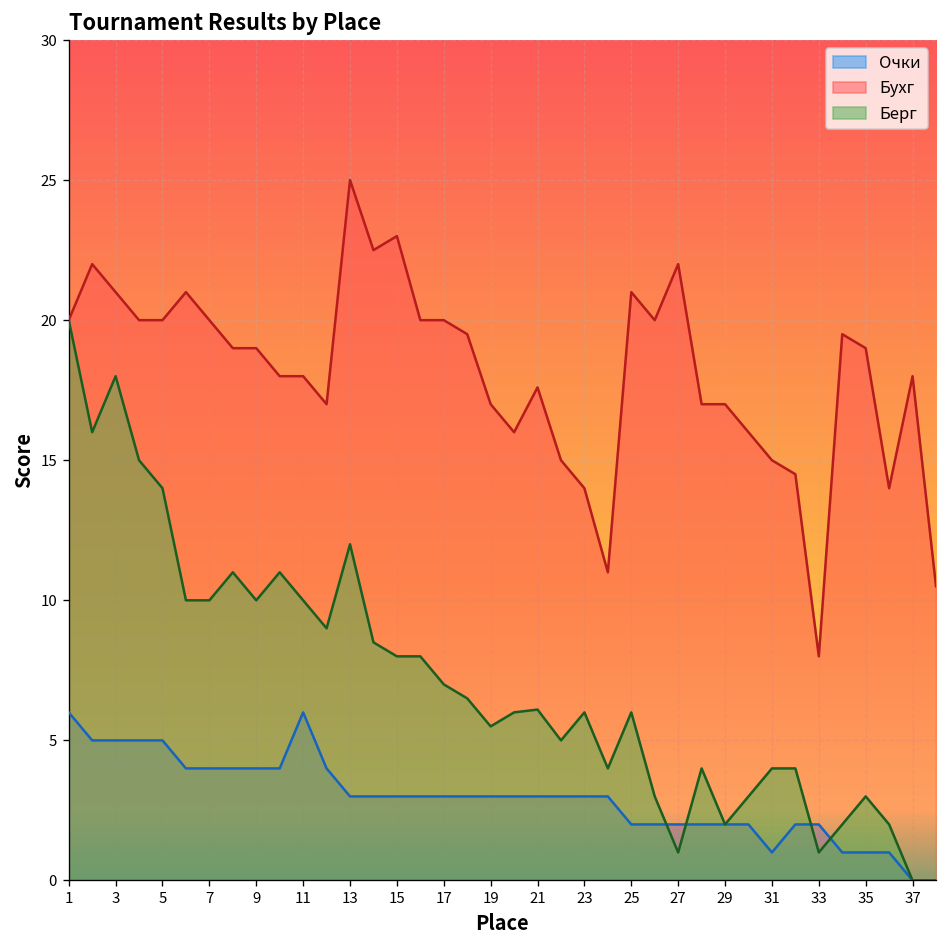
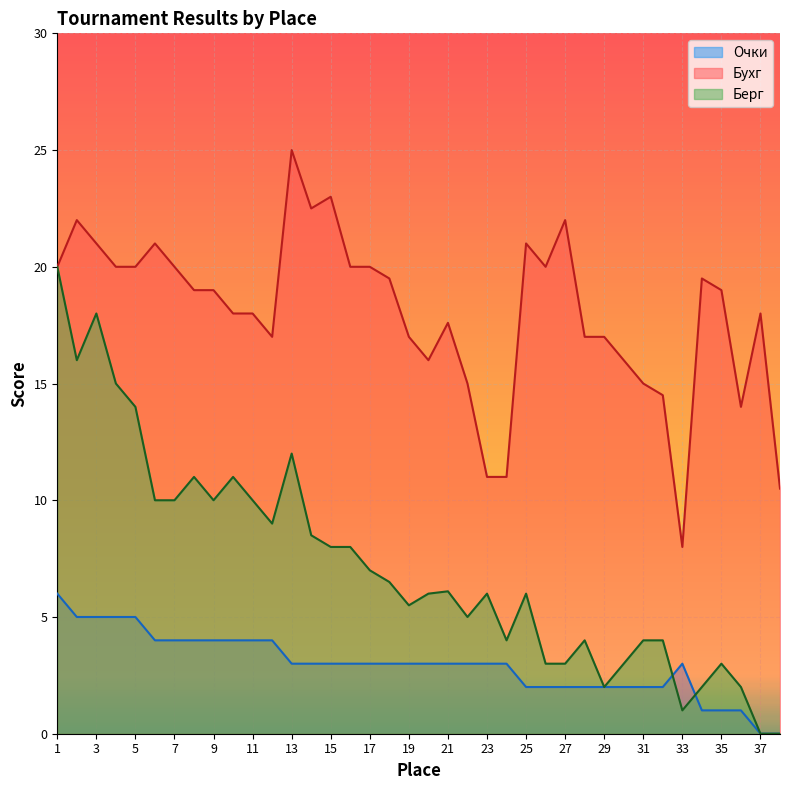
Очки, 11: 6 -> 4
Бухг, 23: 14 -> 11
Берг, 27: 1 -> 3
Очки, 31: 1 -> 2
Очки, 33: 2 -> 3
